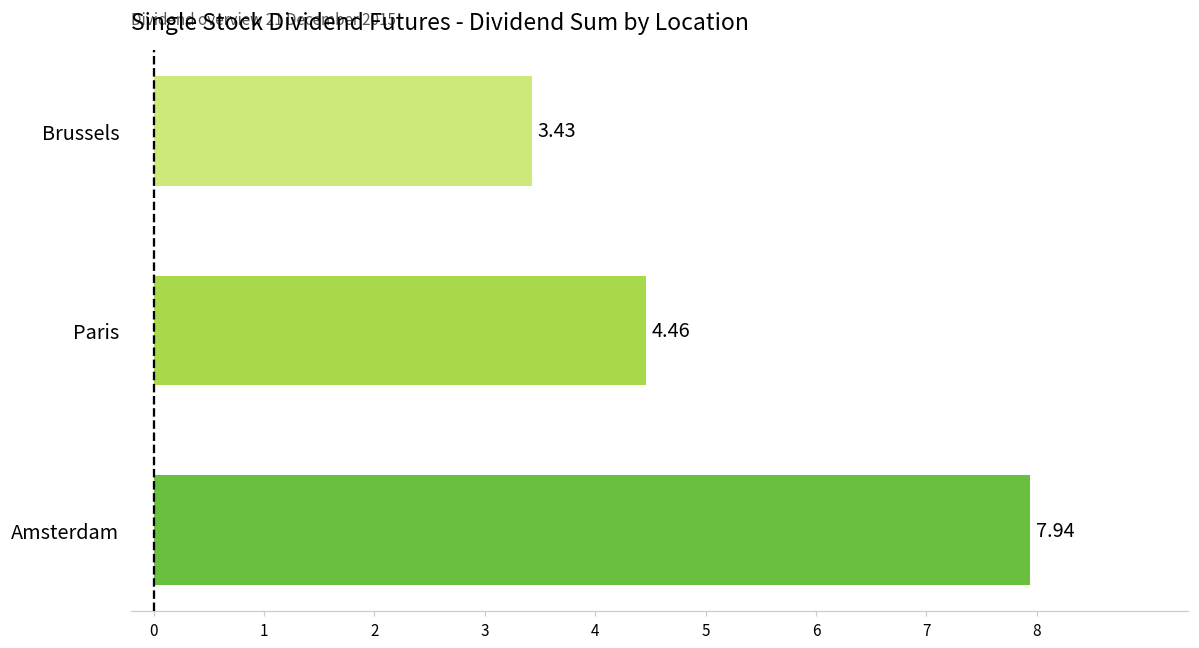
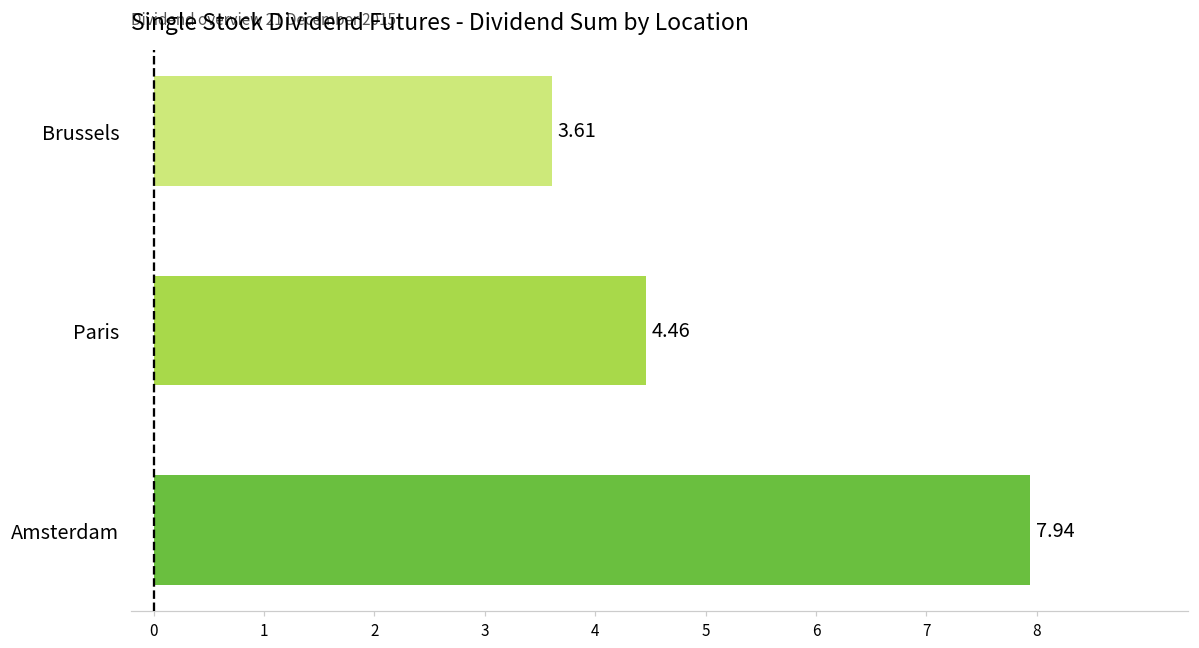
Brussels: 3.43 -> 3.61
